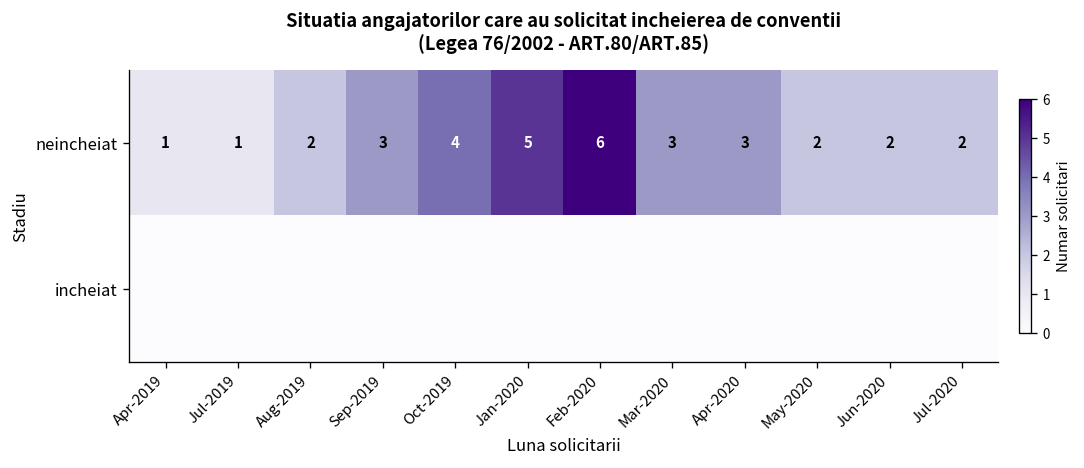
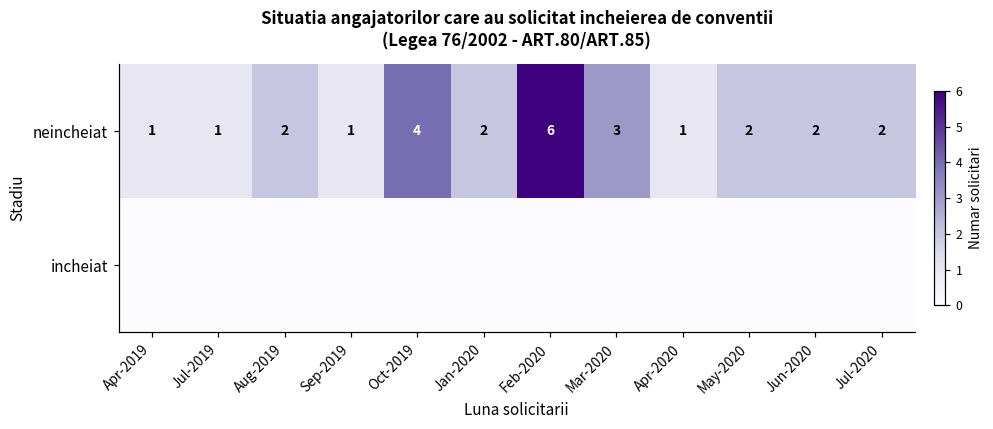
neincheiat, Sep-2019: 3 -> 1
neincheiat, Jan-2020: 5 -> 2
neincheiat, Apr-2020: 3 -> 1
